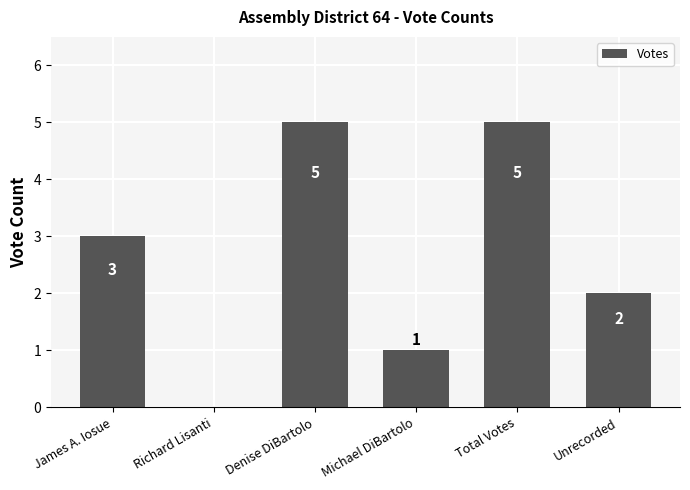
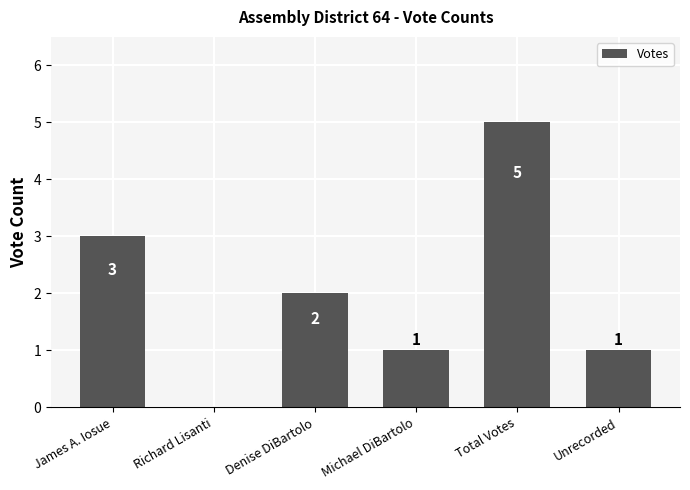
Denise DiBartolo: 5 -> 2
Unrecorded: 2 -> 1
